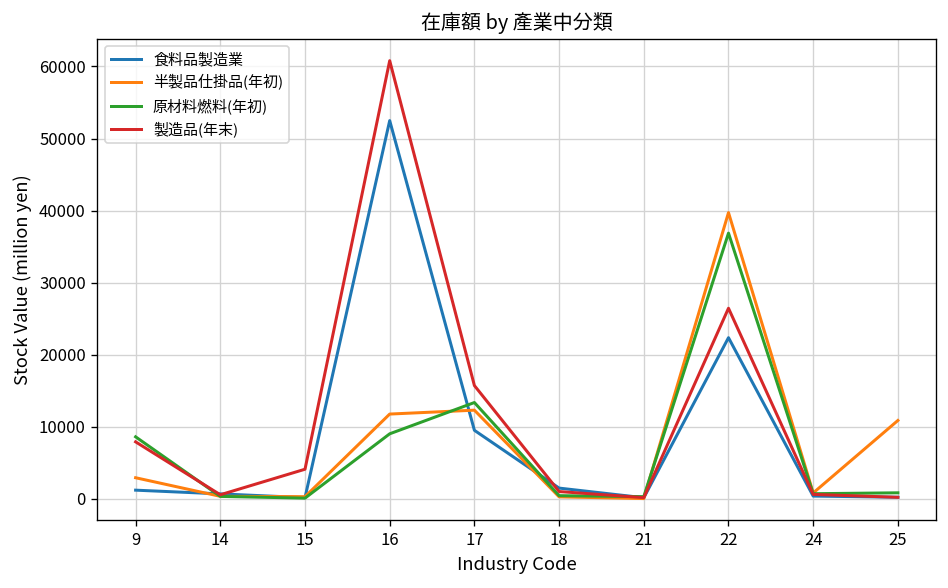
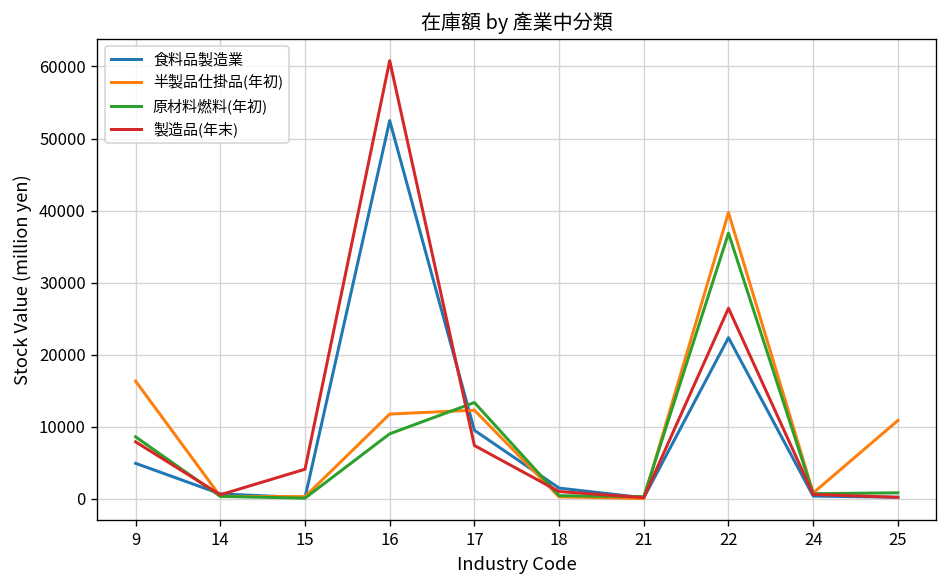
食料品製造業, 9: 1000 -> 5000
半製品仕掛品(年初), 9: 3000 -> 16000
製造品(年末), 17: 16000 -> 7000
